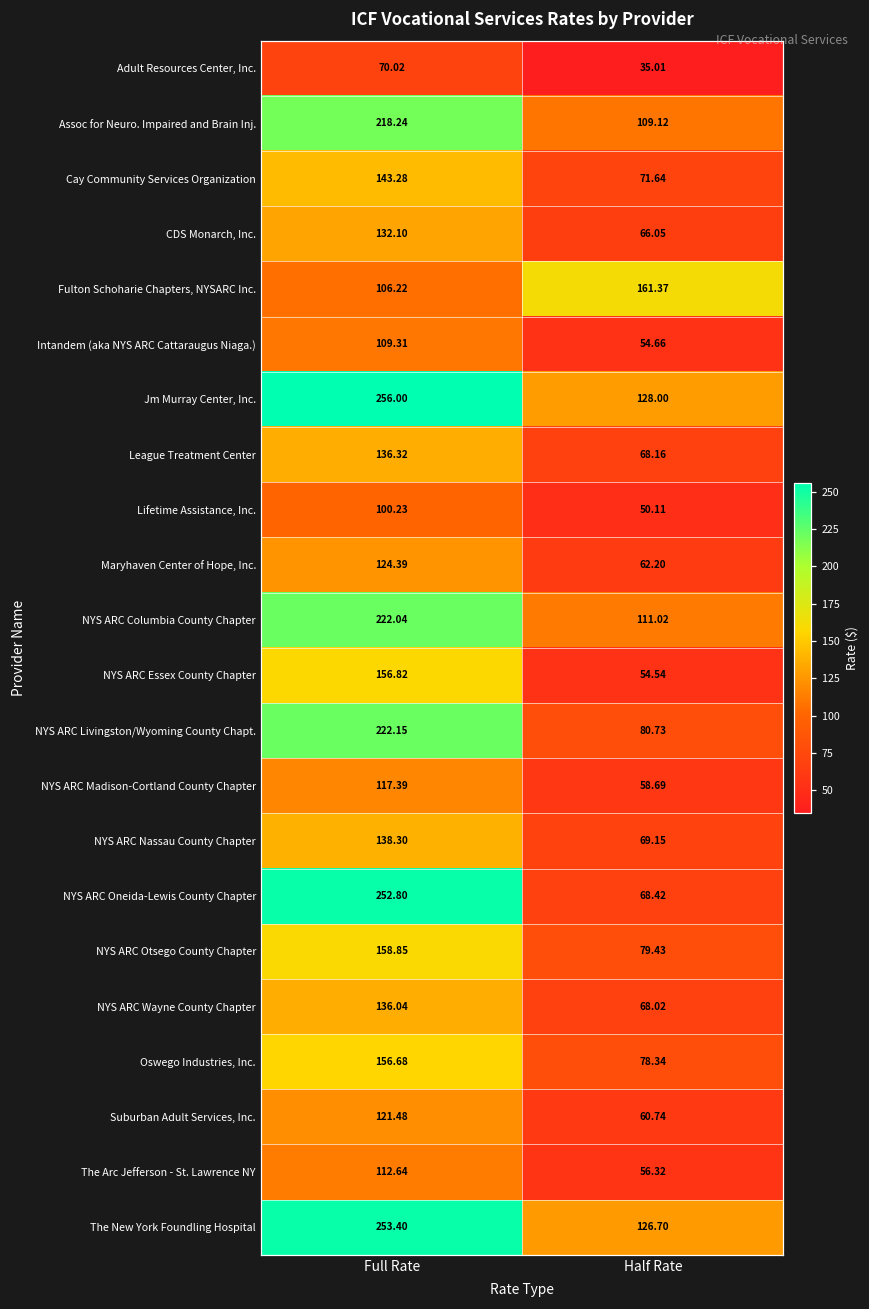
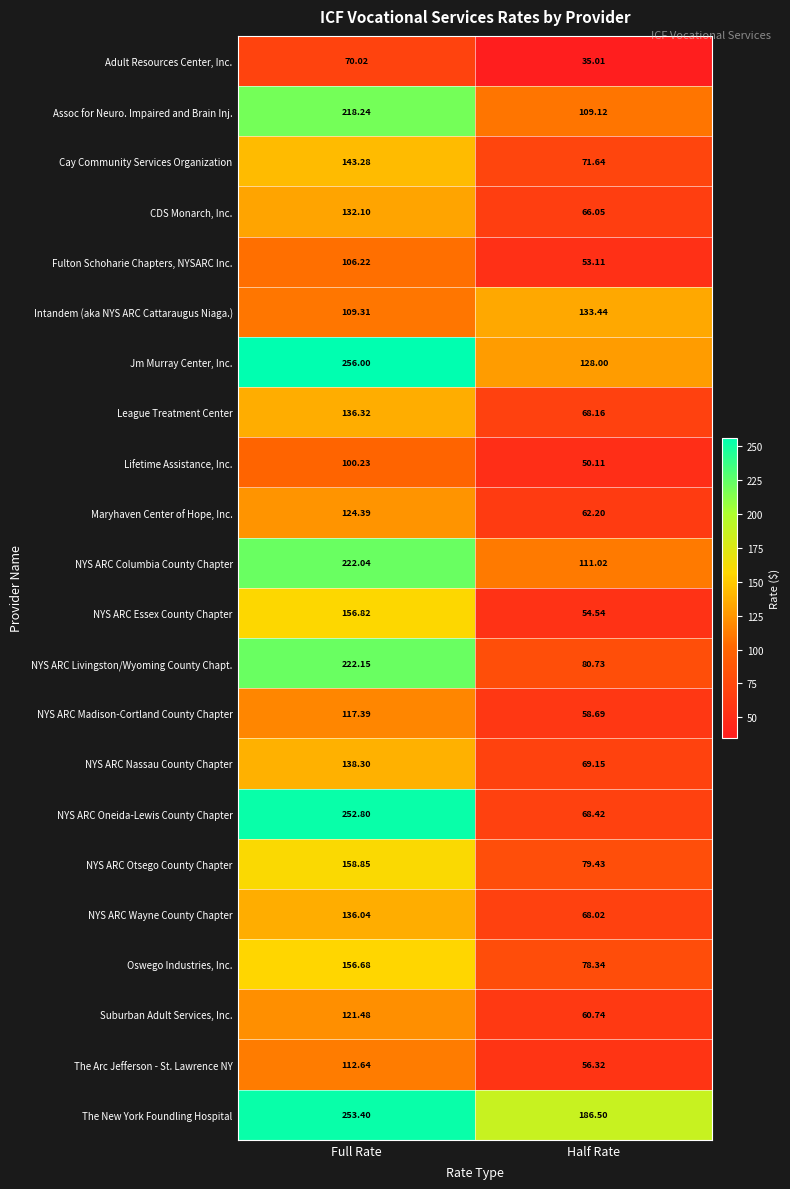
Fulton Schoharie Chapters, NYSARC Inc., Half Rate: 161.37 -> 53.11
Intandem (aka NYS ARC Cattaraugus Niaga.), Half Rate: 54.66 -> 133.44
The New York Foundling Hospital, Half Rate: 126.70 -> 186.50
